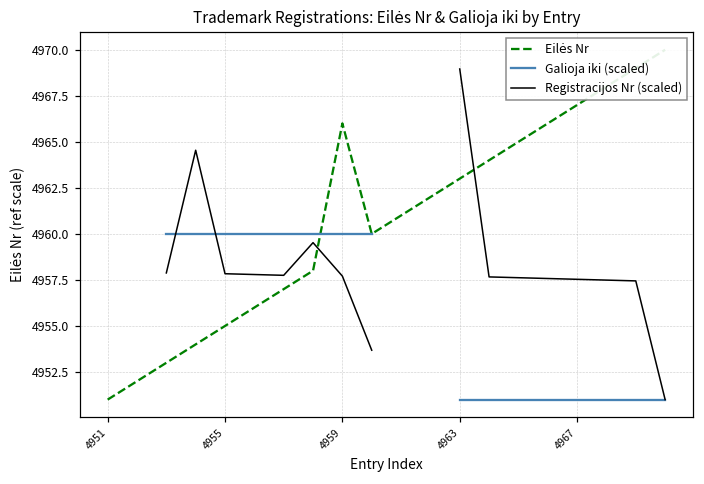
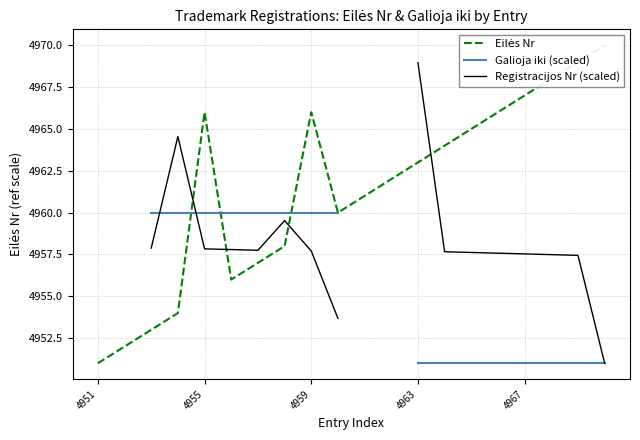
Eilės Nr, 4955: 4955 -> 4966
